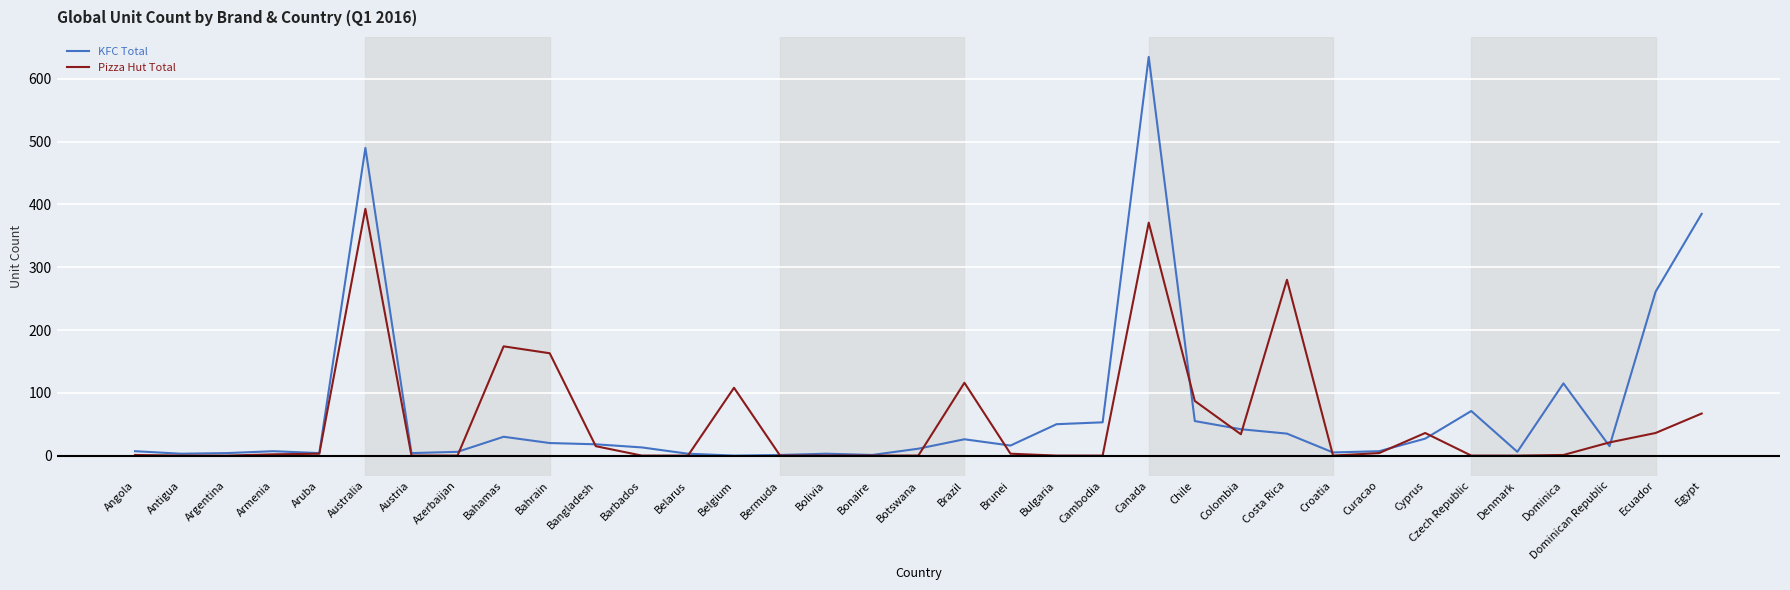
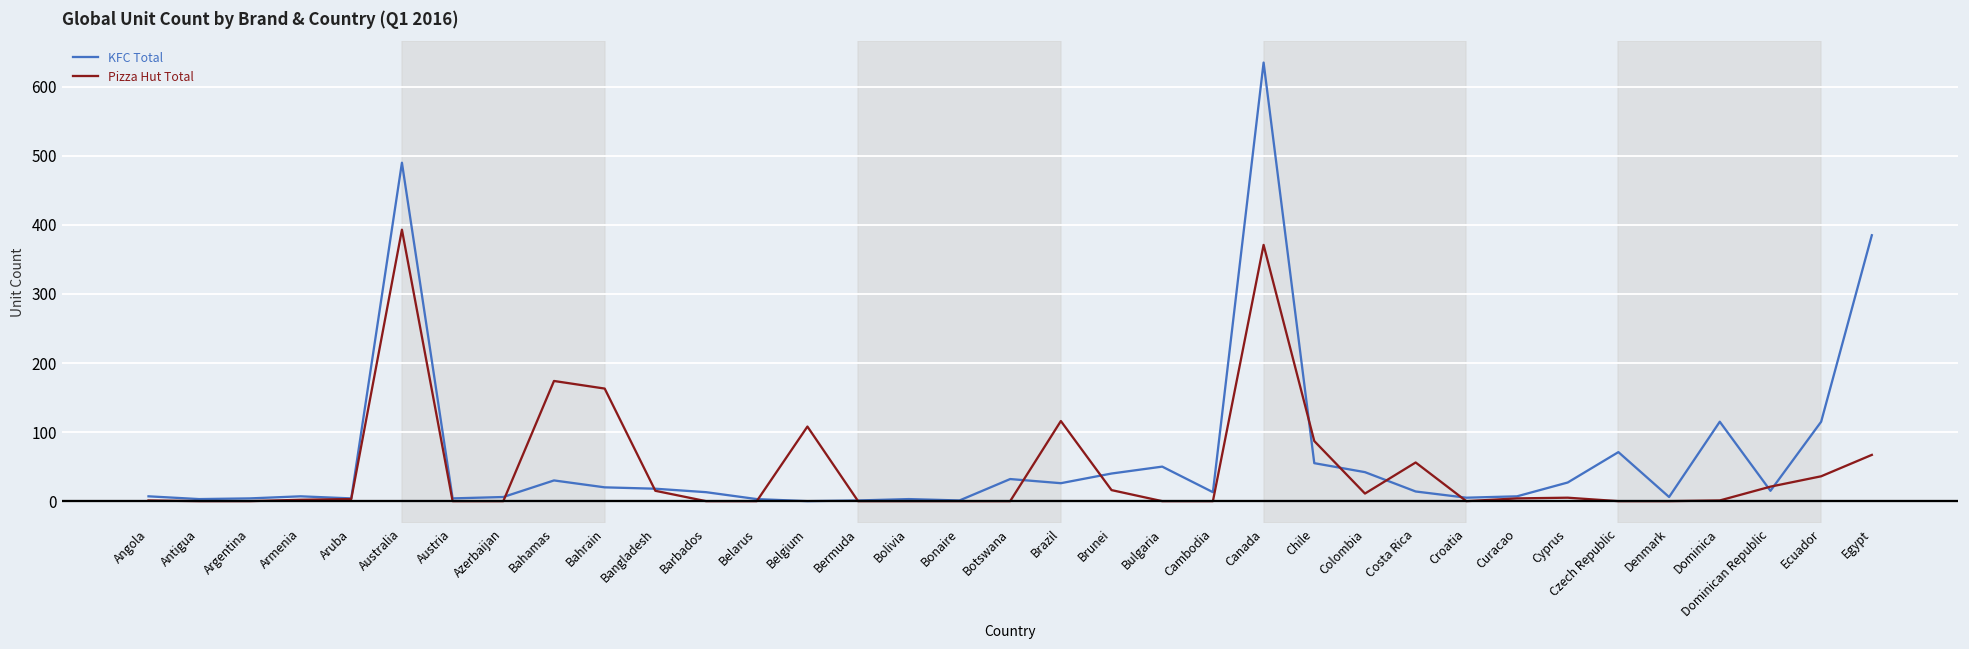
KFC Total, Botswana: 10 -> 30
KFC Total, Brunei: 20 -> 40
Pizza Hut Total, Brunei: 0 -> 20
KFC Total, Cambodia: 50 -> 10
Pizza Hut Total, Colombia: 30 -> 10
KFC Total, Costa Rica: 40 -> 10
Pizza Hut Total, Costa Rica: 280 -> 60
Pizza Hut Total, Cyprus: 40 -> 10
KFC Total, Ecuador: 260 -> 120
